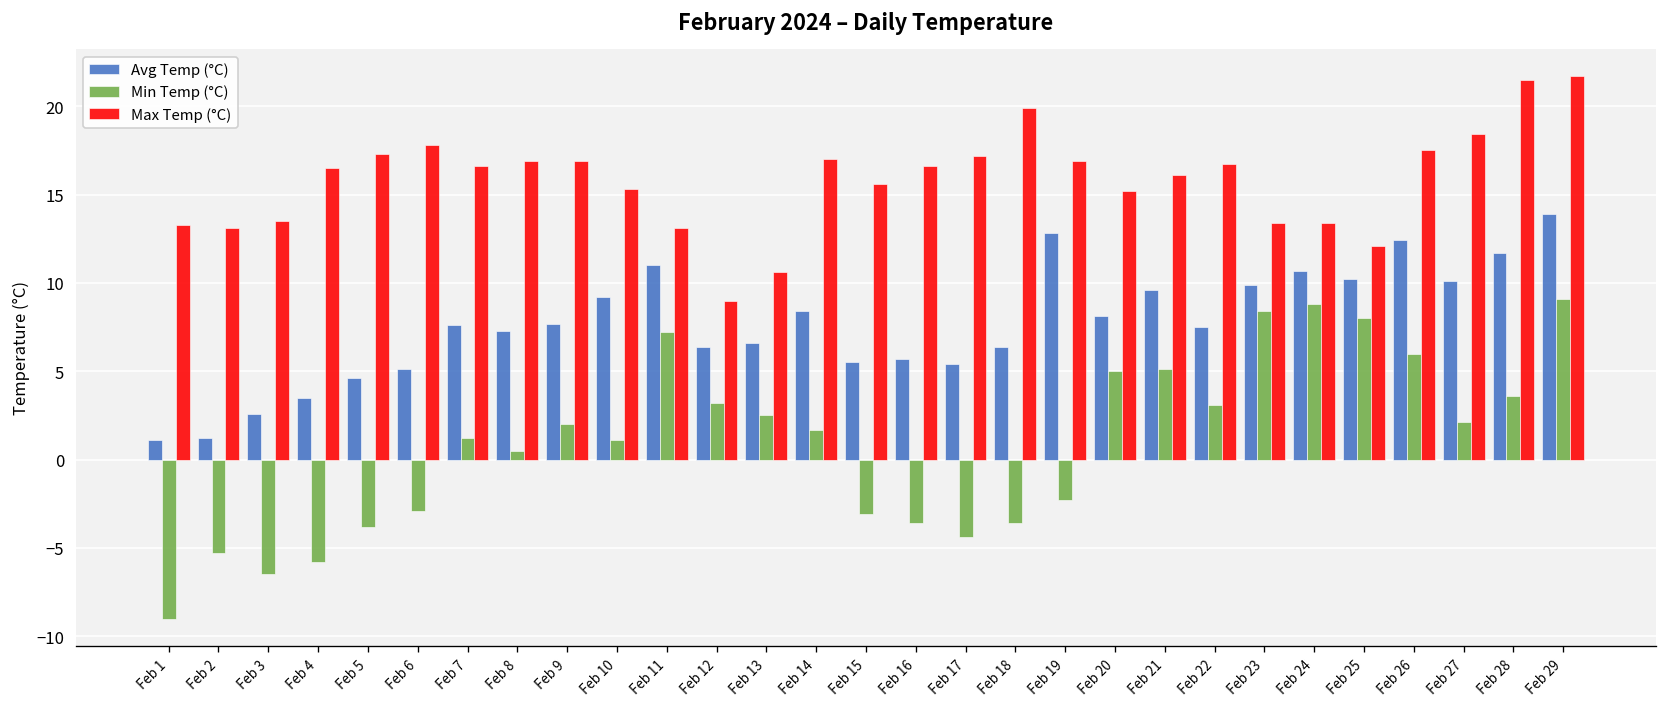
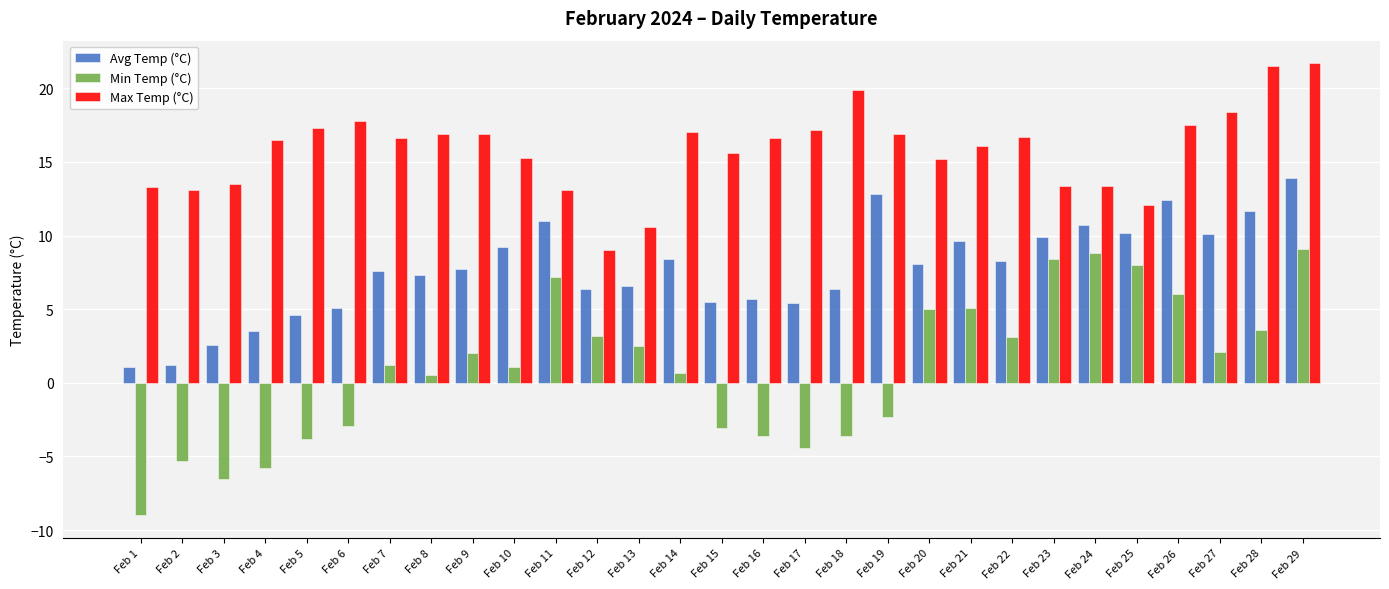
Min Temp (°C), Feb 14: 1.7 -> 0.7
Avg Temp (°C), Feb 22: 7.5 -> 8.3
